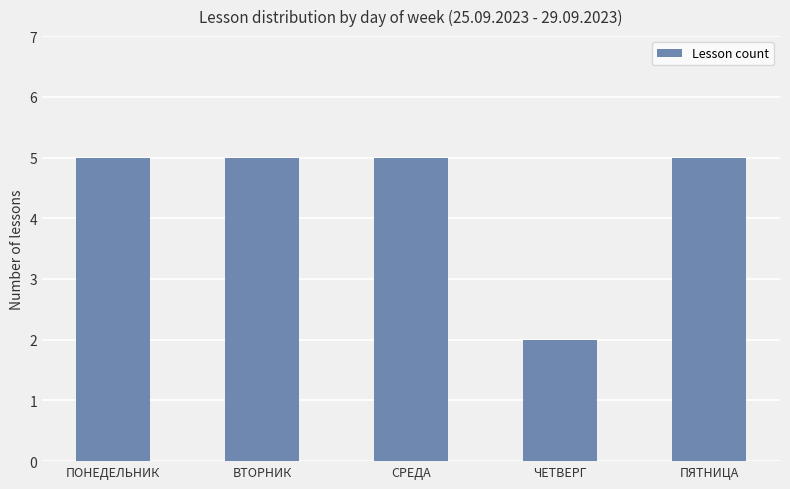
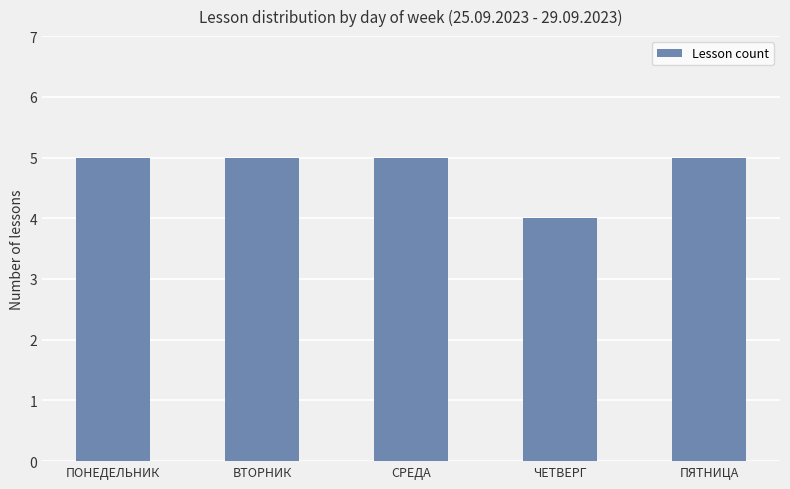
ЧЕТВЕРГ: 2 -> 4
